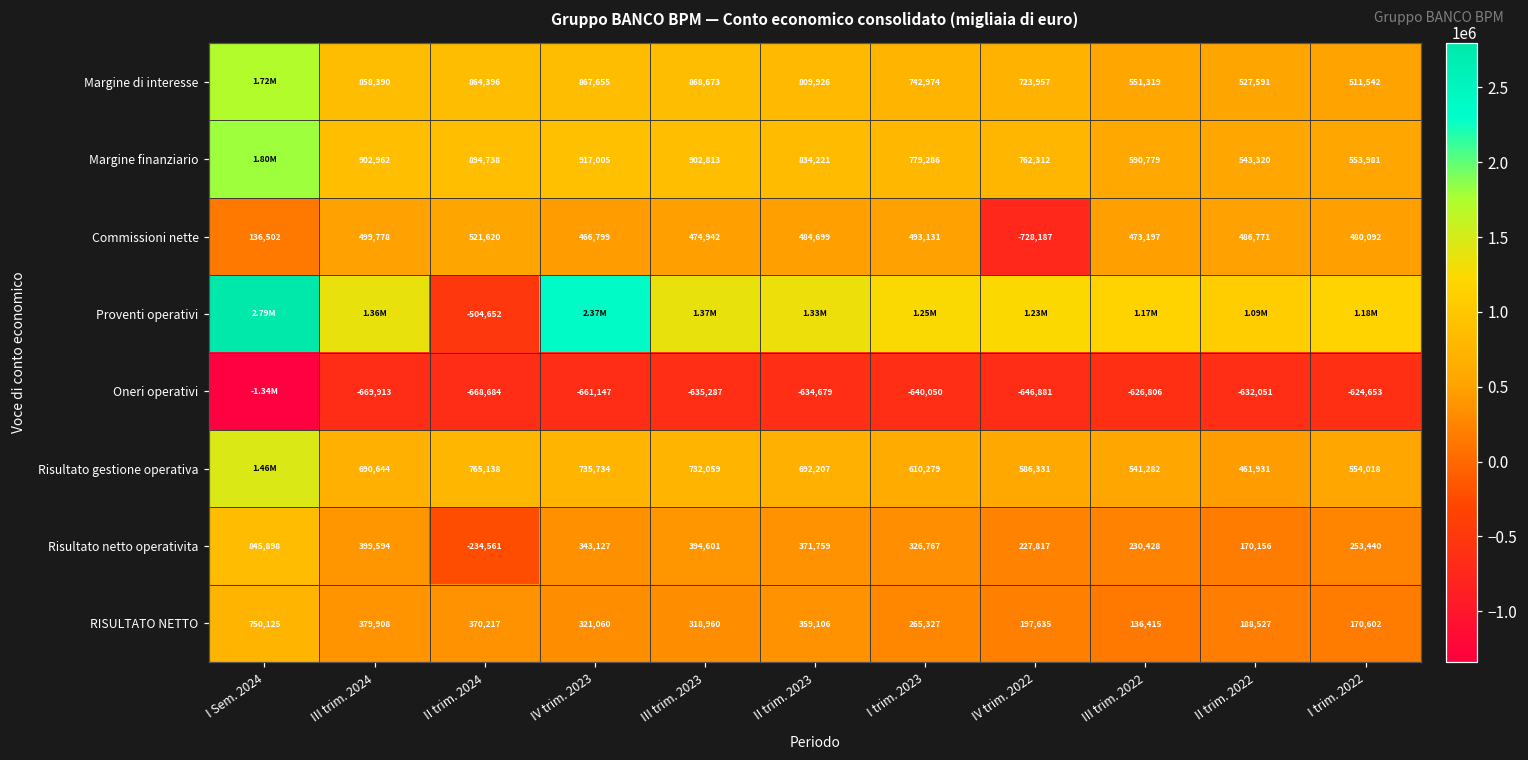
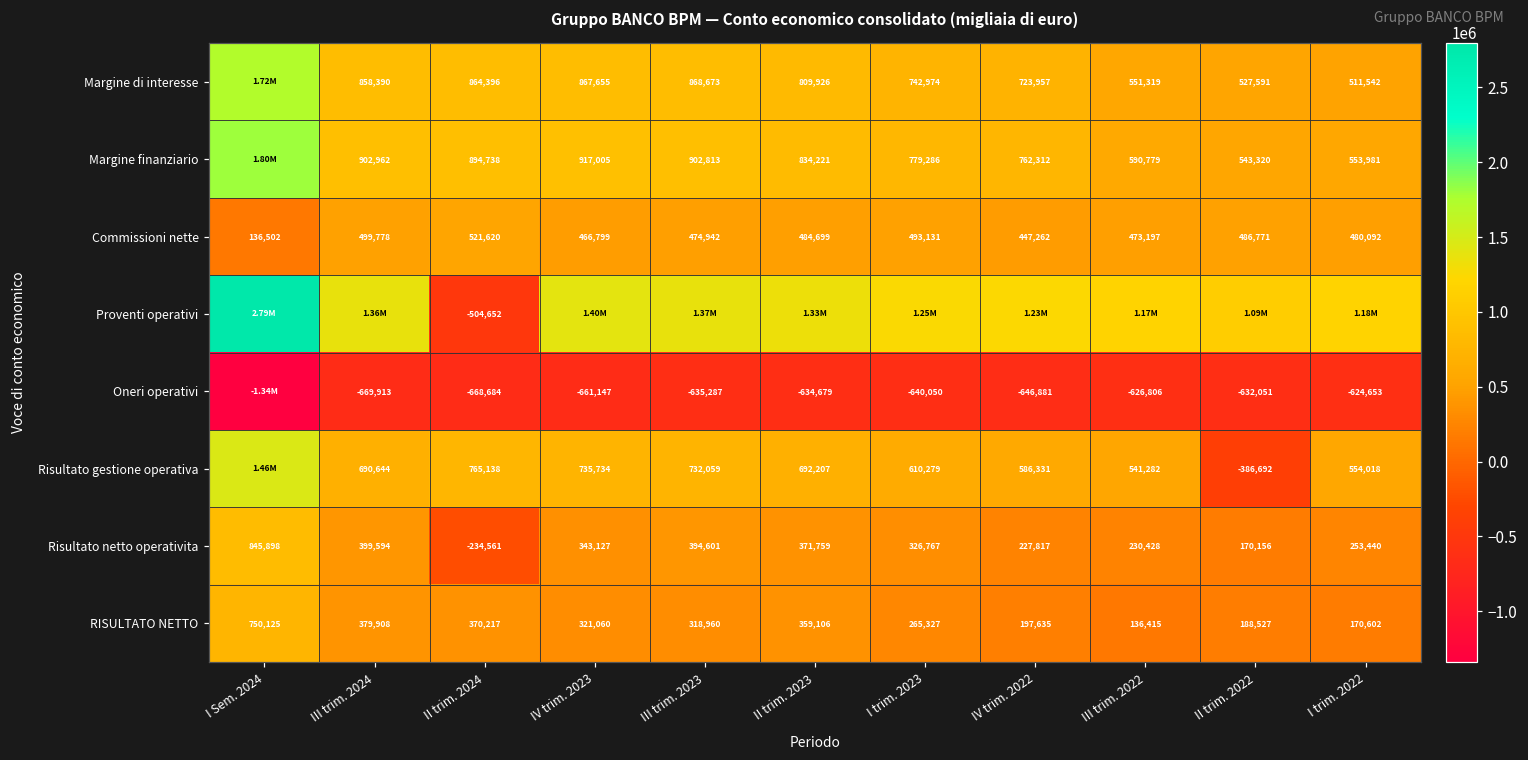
Commissioni nette, IV trim. 2022: -728,187 -> 447,262
Proventi operativi, IV trim. 2023: 2.37M -> 1.40M
Risultato gestione operativa, II trim. 2022: 461,931 -> -386,692
